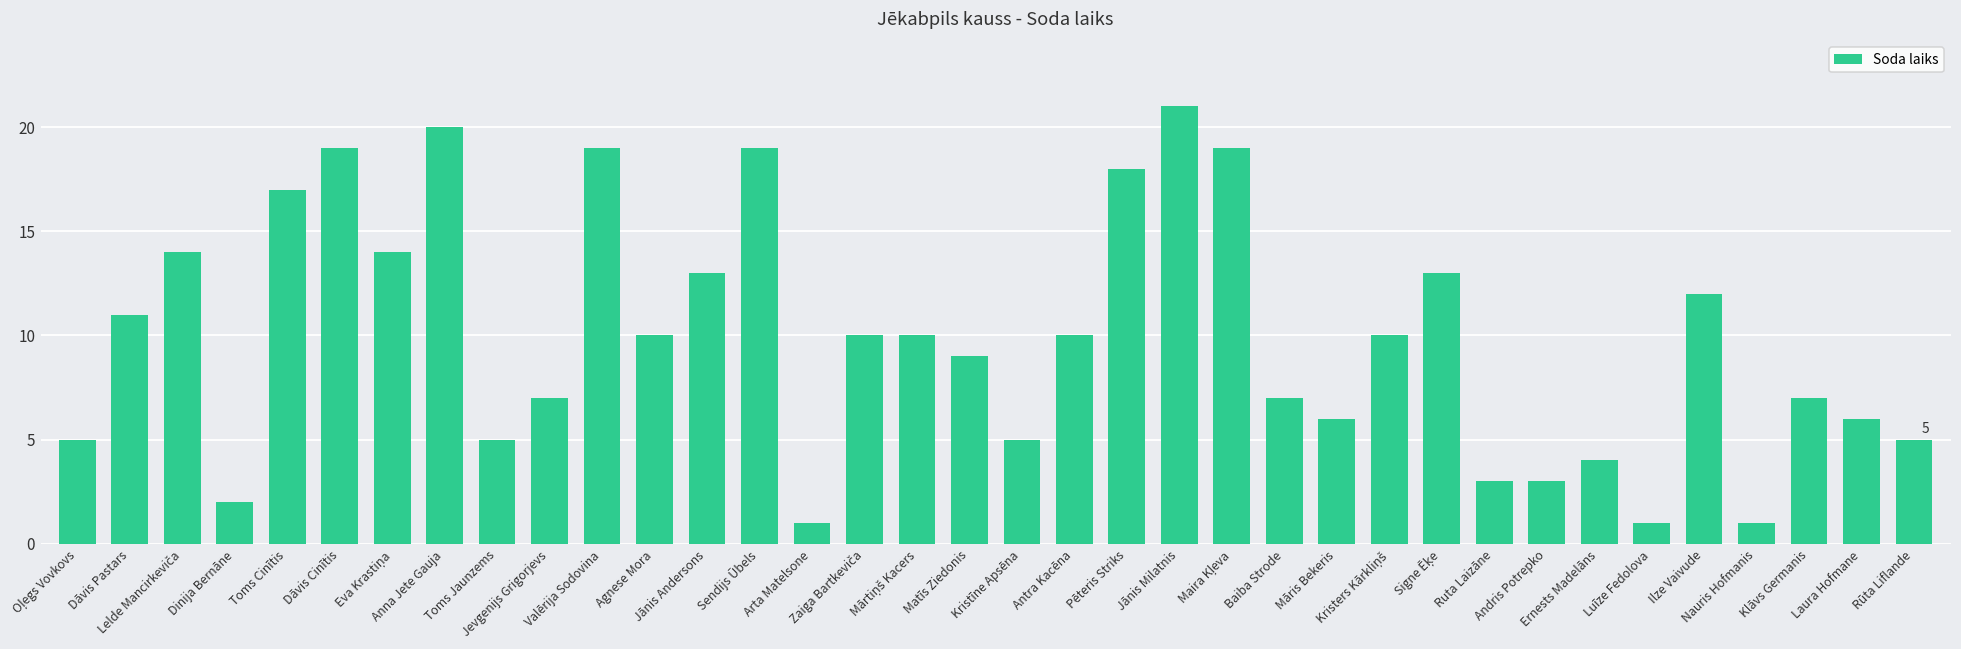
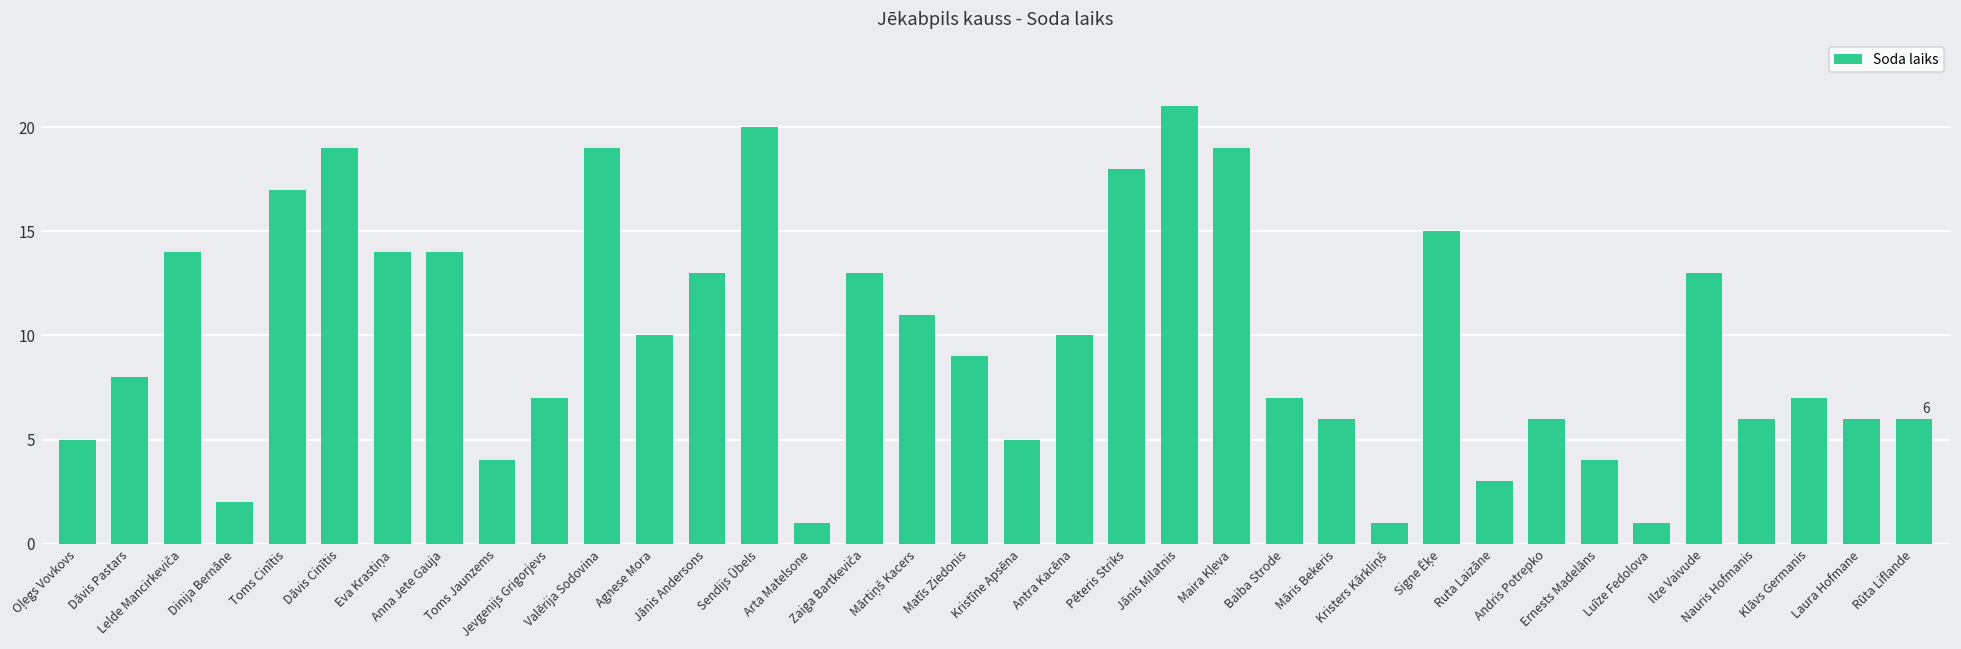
Dāvis Pastars: 11 -> 8
Anna Jete Gauja: 20 -> 14
Toms Jaunzems: 5 -> 4
Sendijs Ūbels: 19 -> 20
Zaiga Bartkeviča: 10 -> 13
Mārtiņš Kacers: 10 -> 11
Kristers Kārkliņš: 10 -> 1
Signe Ēķe: 13 -> 15
Andris Potrepko: 3 -> 6
Ilze Vaivude: 12 -> 13
Nauris Hofmanis: 1 -> 6
Rūta Liflande: 5 -> 6
